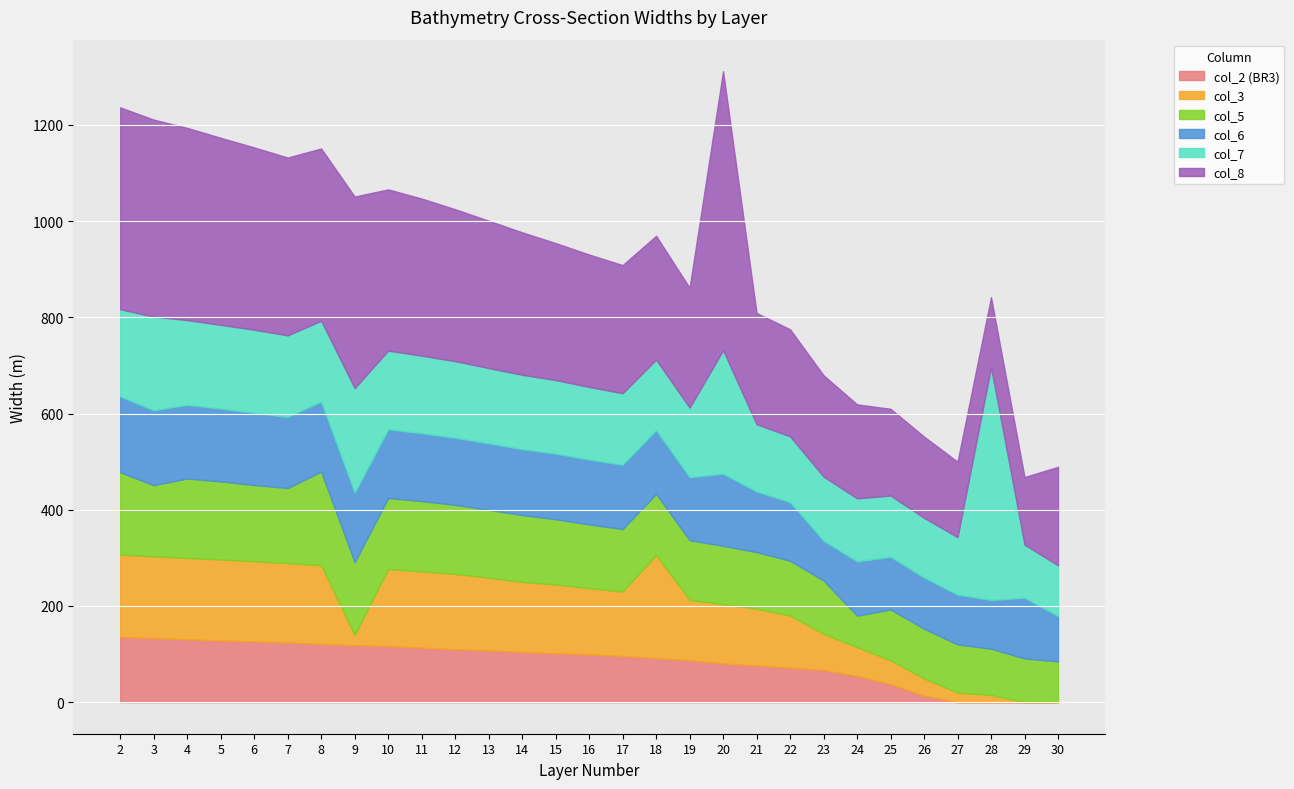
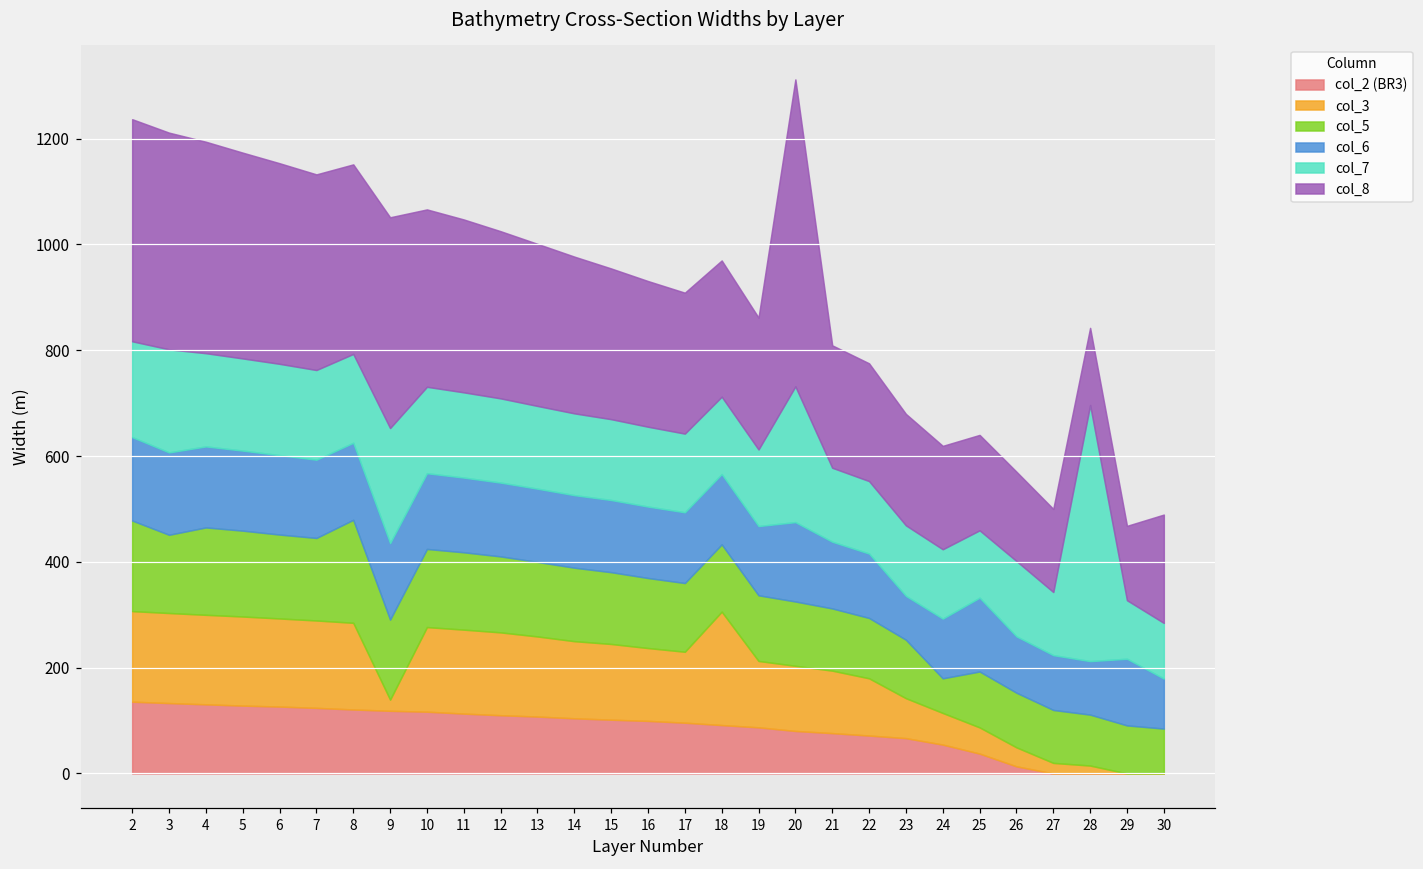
col_6, 25: 110 -> 140
col_7, 26: 120 -> 140
